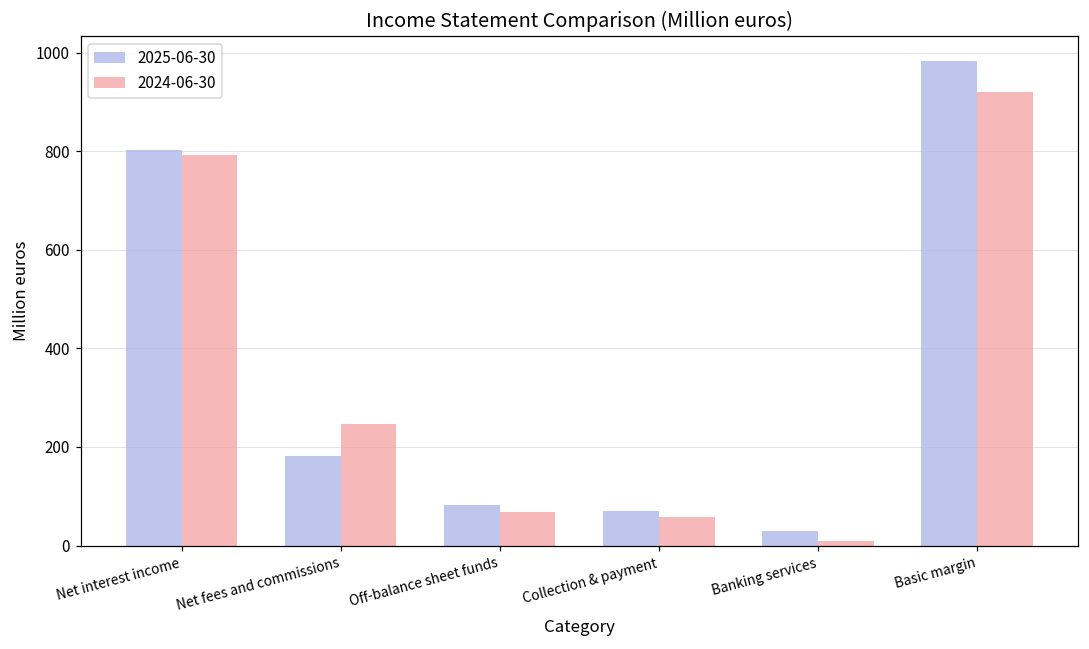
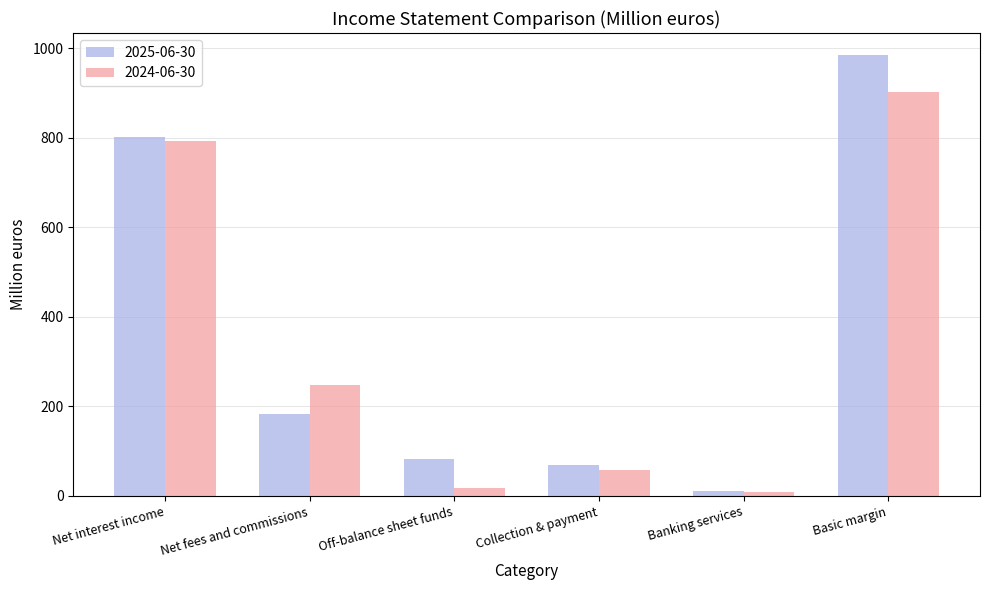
2024-06-30, Off-balance sheet funds: 70 -> 20
2025-06-30, Banking services: 30 -> 10
2024-06-30, Basic margin: 920 -> 900
